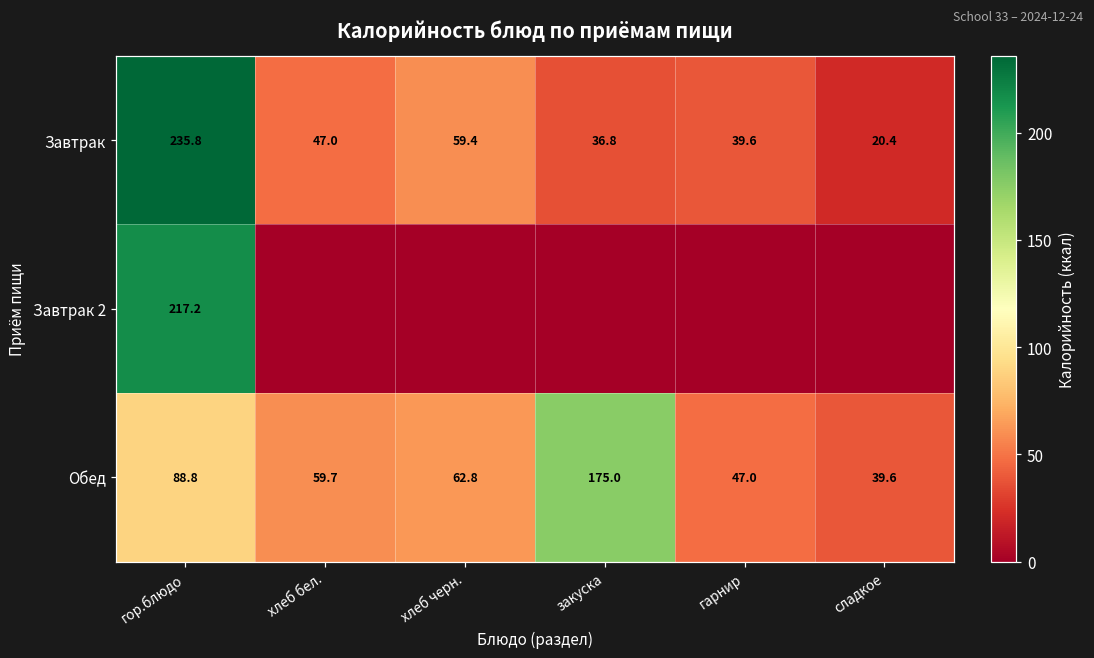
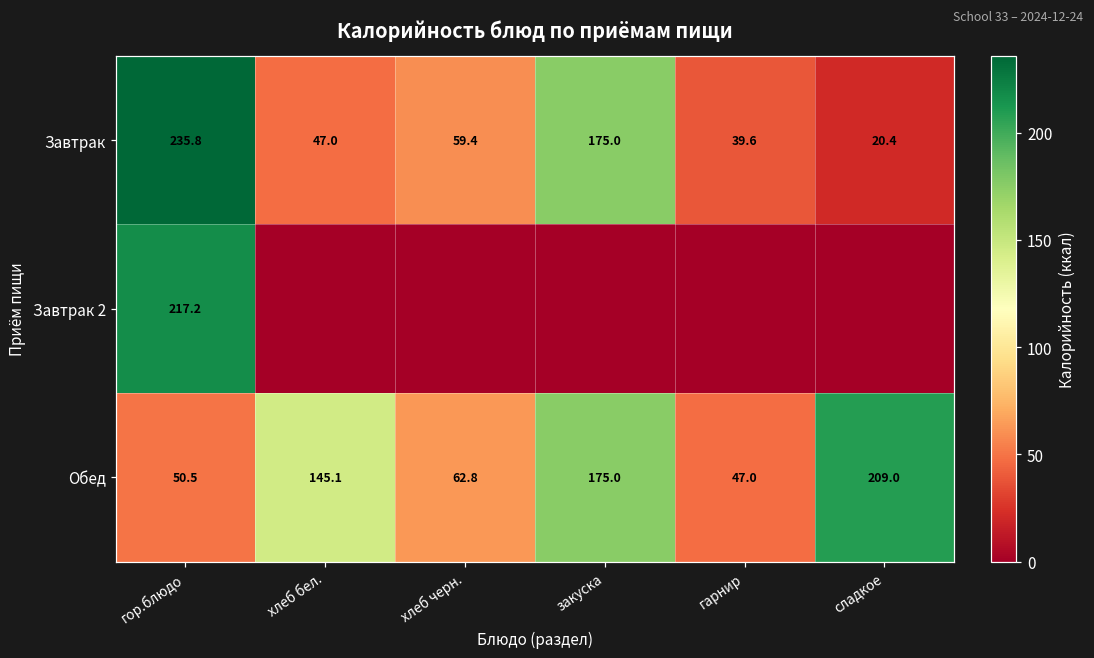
Завтрак, закуска: 36.8 -> 175.0
Обед, гор.блюдо: 88.8 -> 50.5
Обед, хлеб бел.: 59.7 -> 145.1
Обед, сладкое: 39.6 -> 209.0
